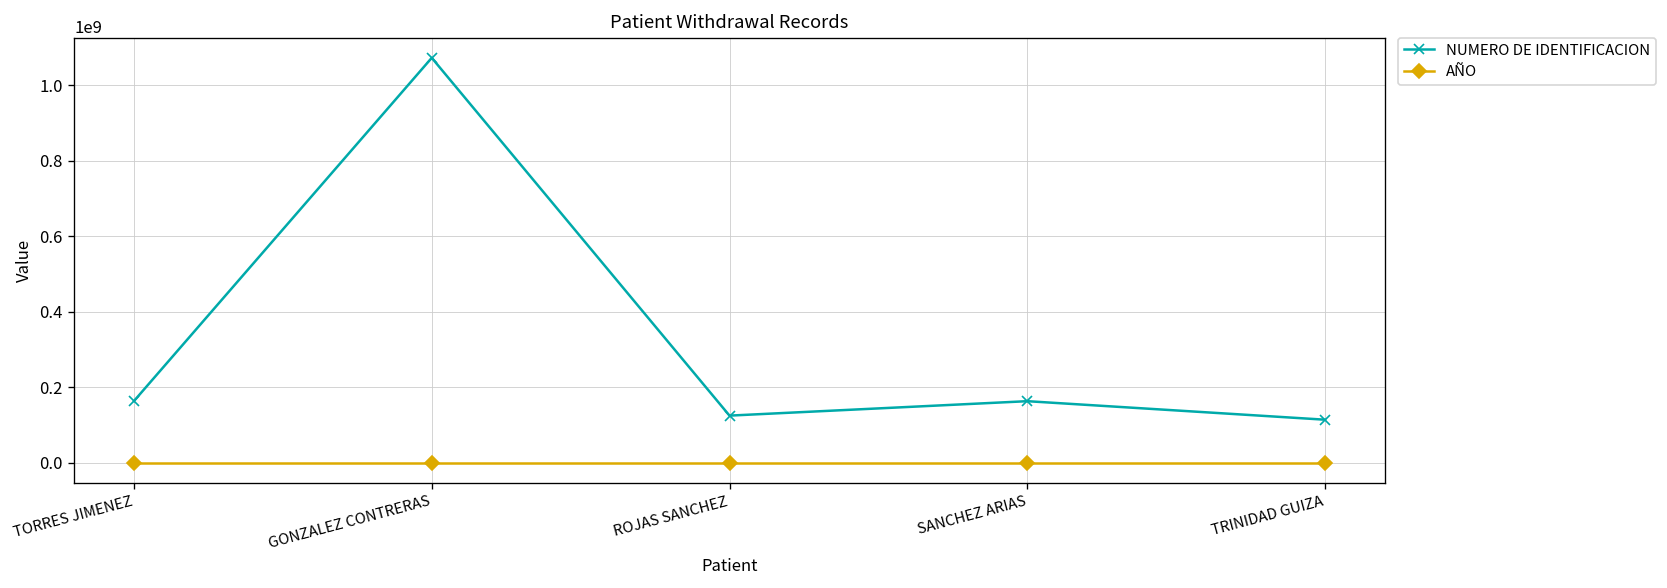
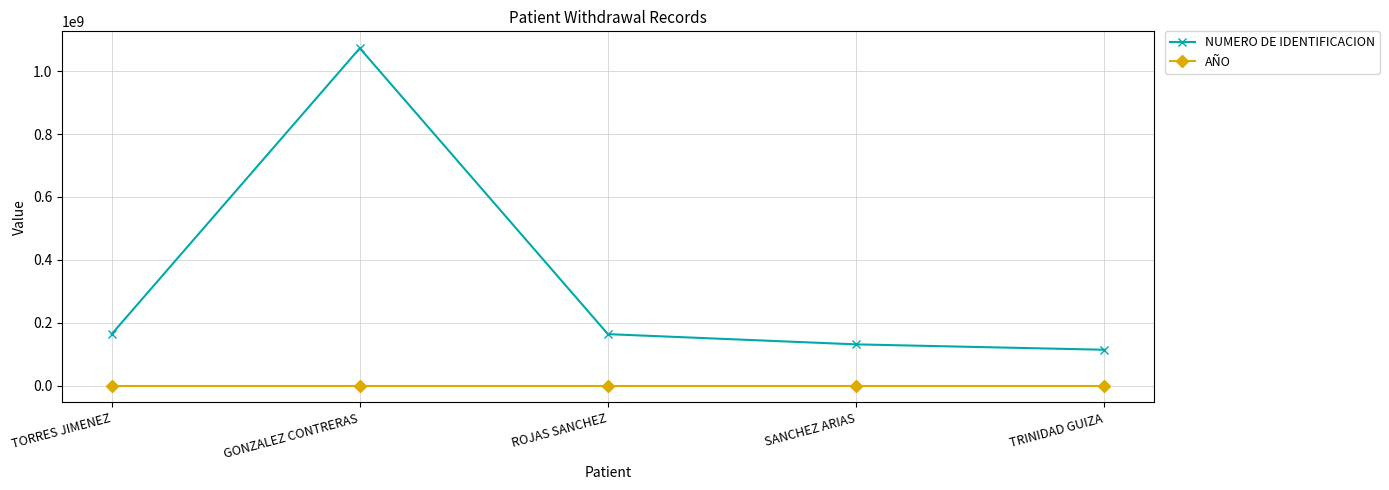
NUMERO DE IDENTIFICACION, ROJAS SANCHEZ: 120000000 -> 160000000
NUMERO DE IDENTIFICACION, SANCHEZ ARIAS: 160000000 -> 130000000
